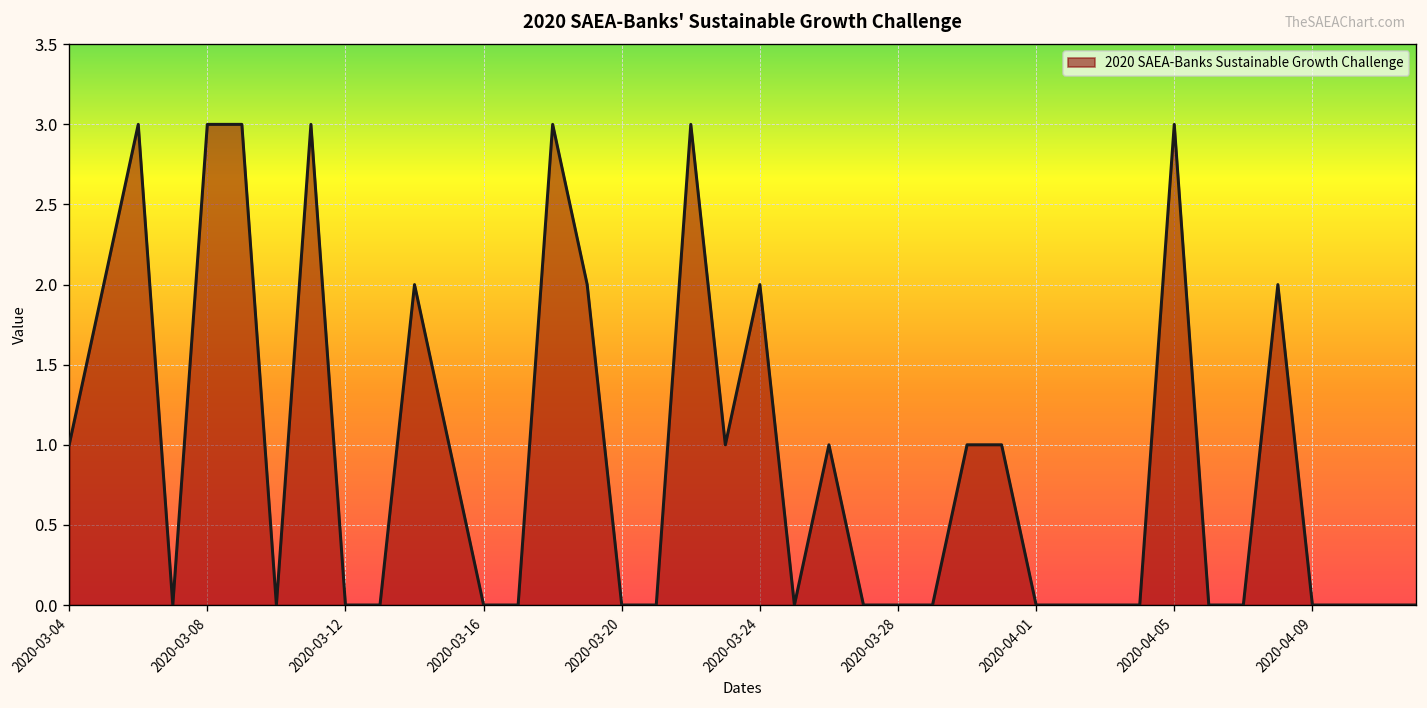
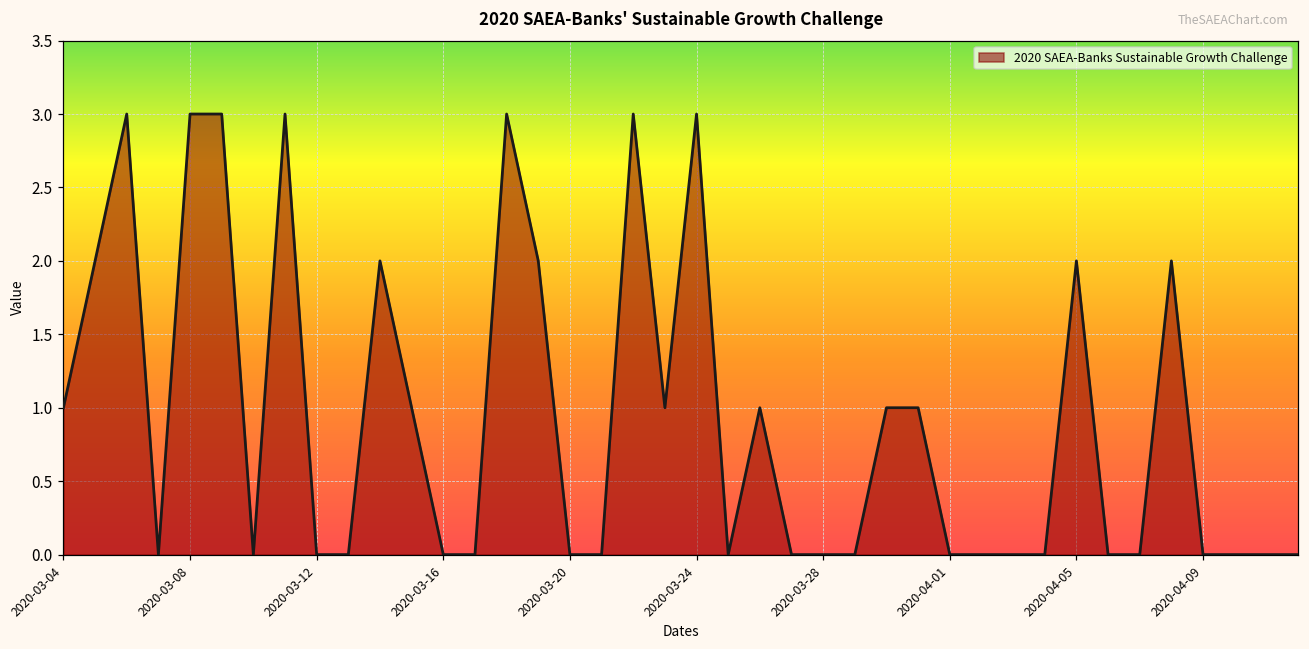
2020-03-24: 2 -> 3
2020-04-05: 3 -> 2
